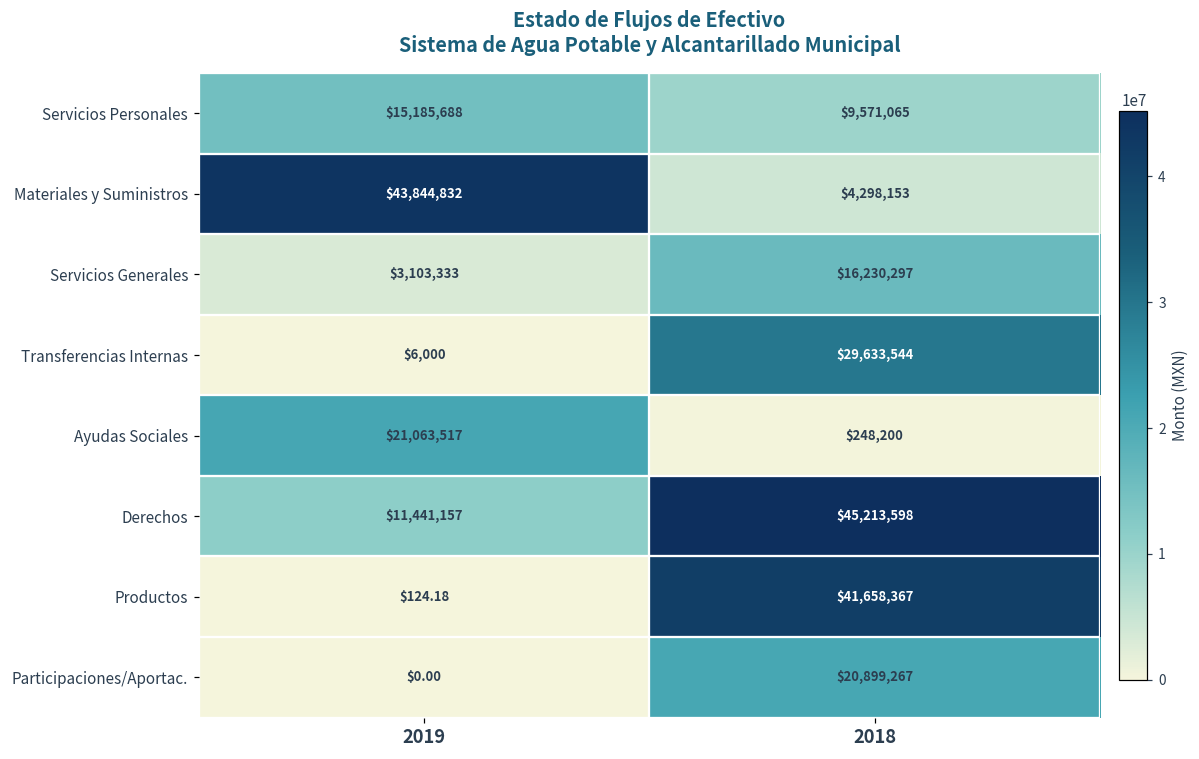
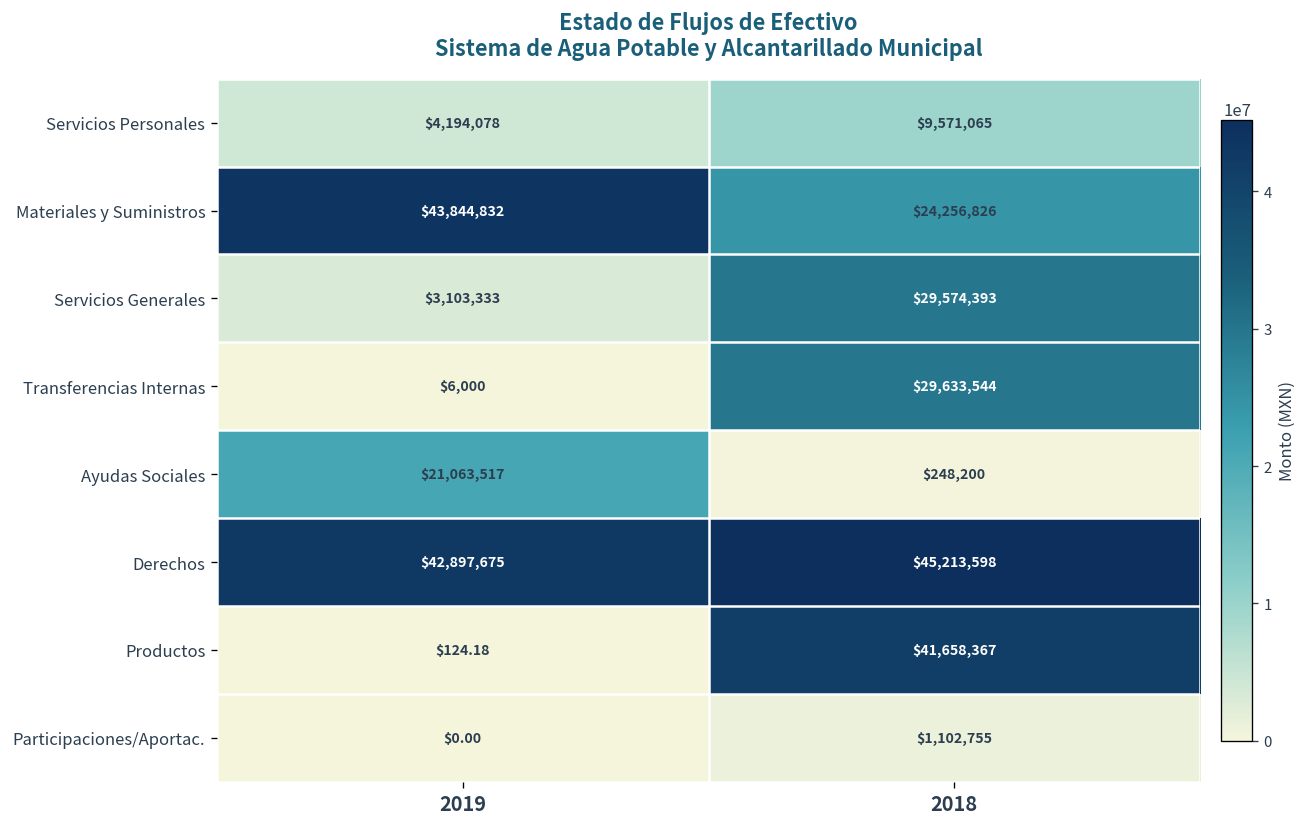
Servicios Personales, 2019: $15,185,688 -> $4,194,078
Materiales y Suministros, 2018: $4,298,153 -> $24,256,826
Servicios Generales, 2018: $16,230,297 -> $29,574,393
Derechos, 2019: $11,441,157 -> $42,897,675
Participaciones/Aportac., 2018: $20,899,267 -> $1,102,755
